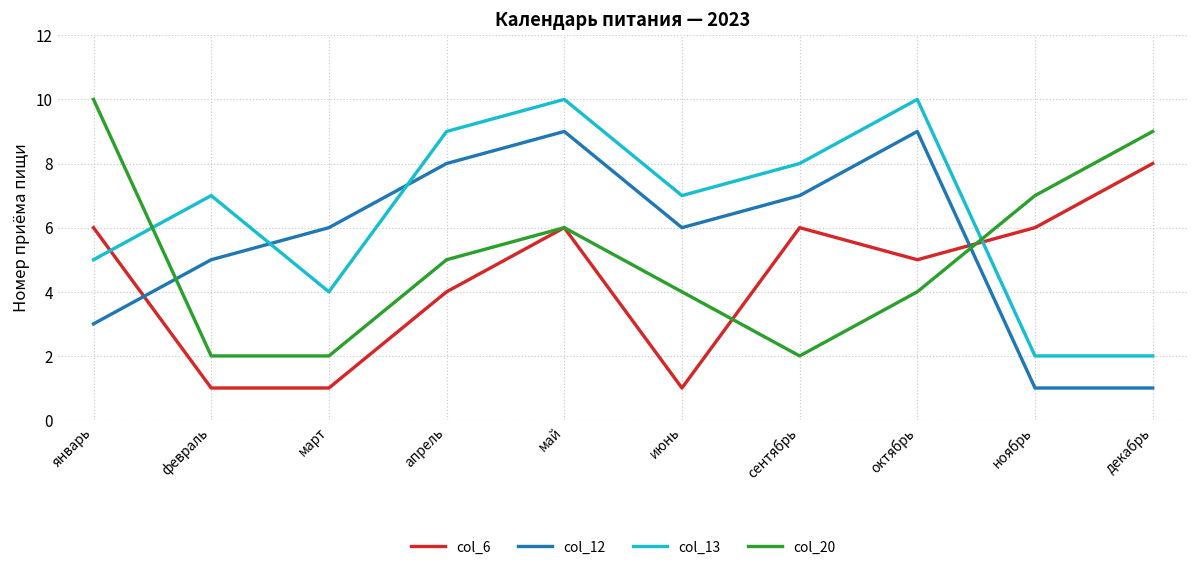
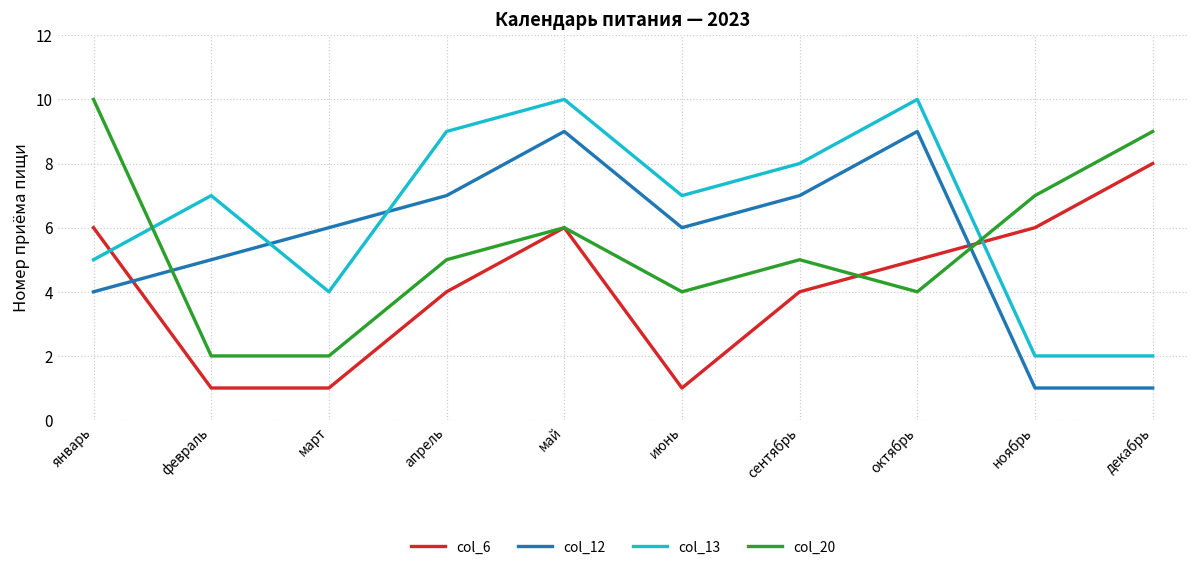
col_12, январь: 3 -> 4
col_12, апрель: 8 -> 7
col_6, сентябрь: 6 -> 4
col_20, сентябрь: 2 -> 5
